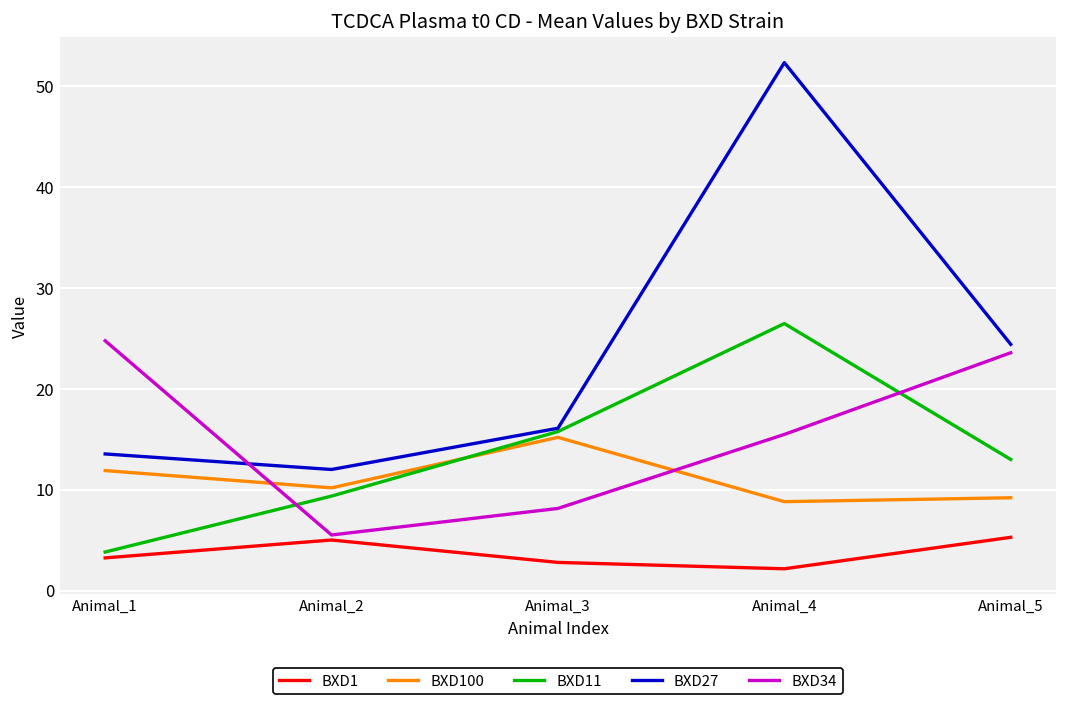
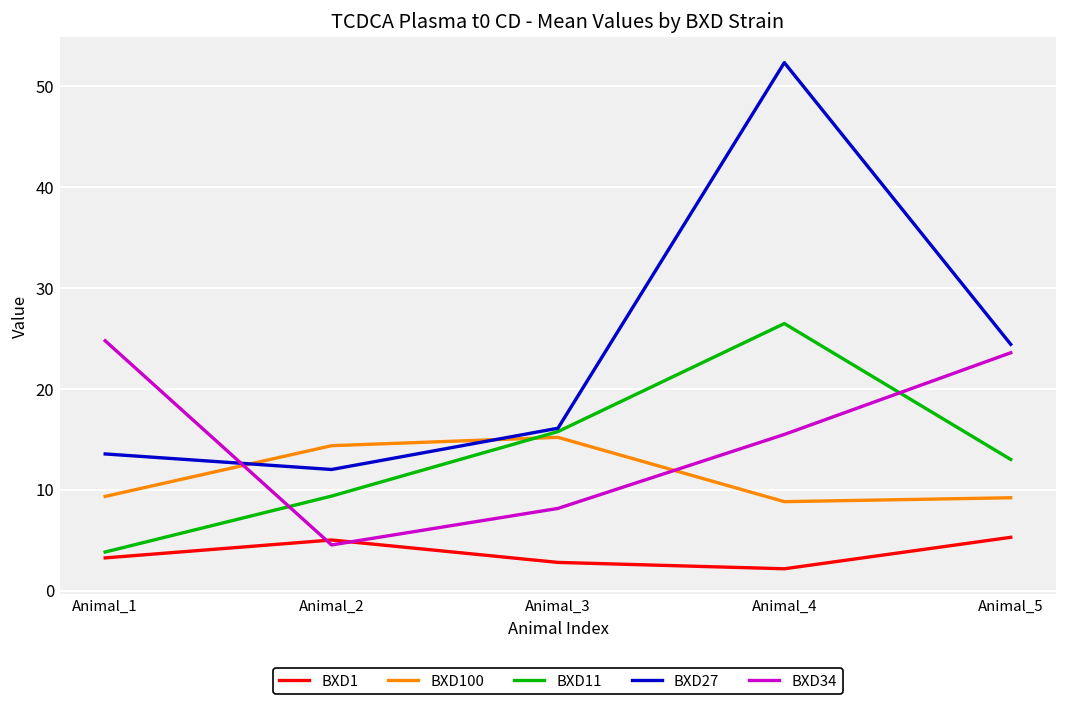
BXD100, Animal_1: 12 -> 9
BXD100, Animal_2: 10 -> 14
BXD34, Animal_2: 6 -> 5
